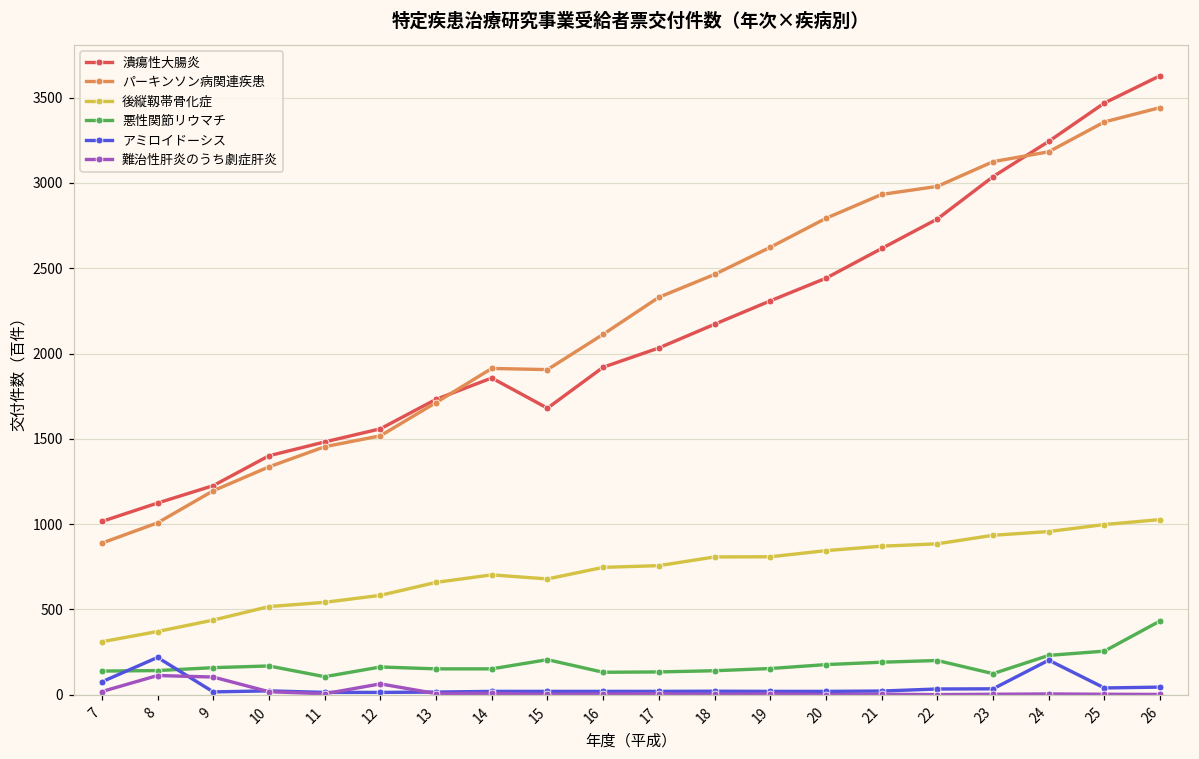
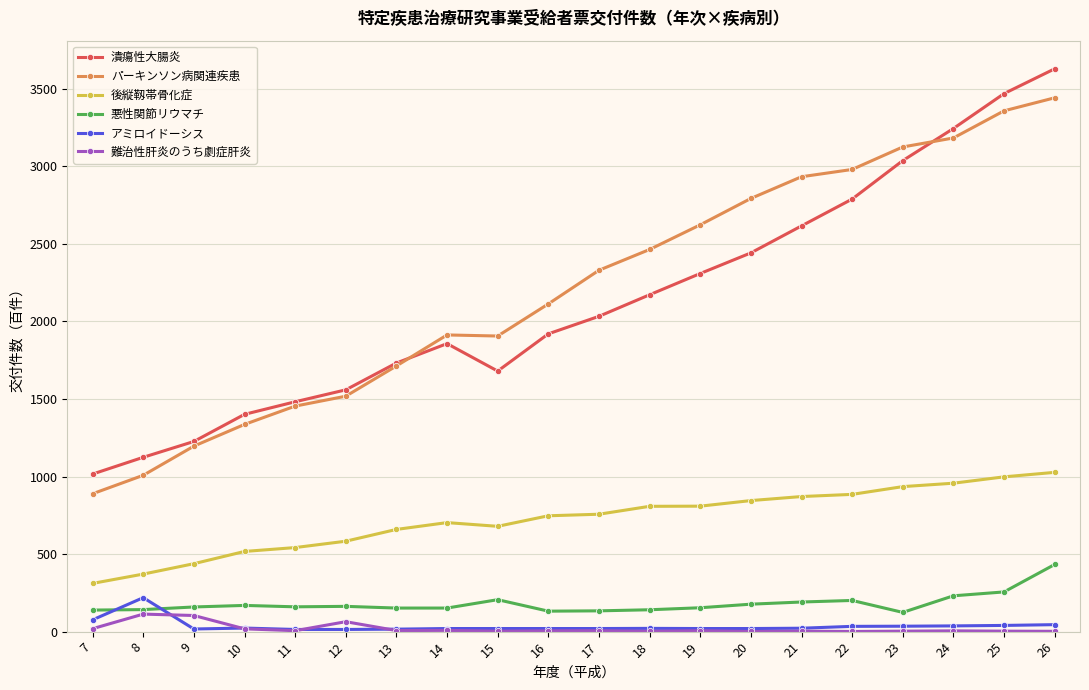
悪性関節リウマチ, 11: 110 -> 160
アミロイドーシス, 24: 200 -> 40
